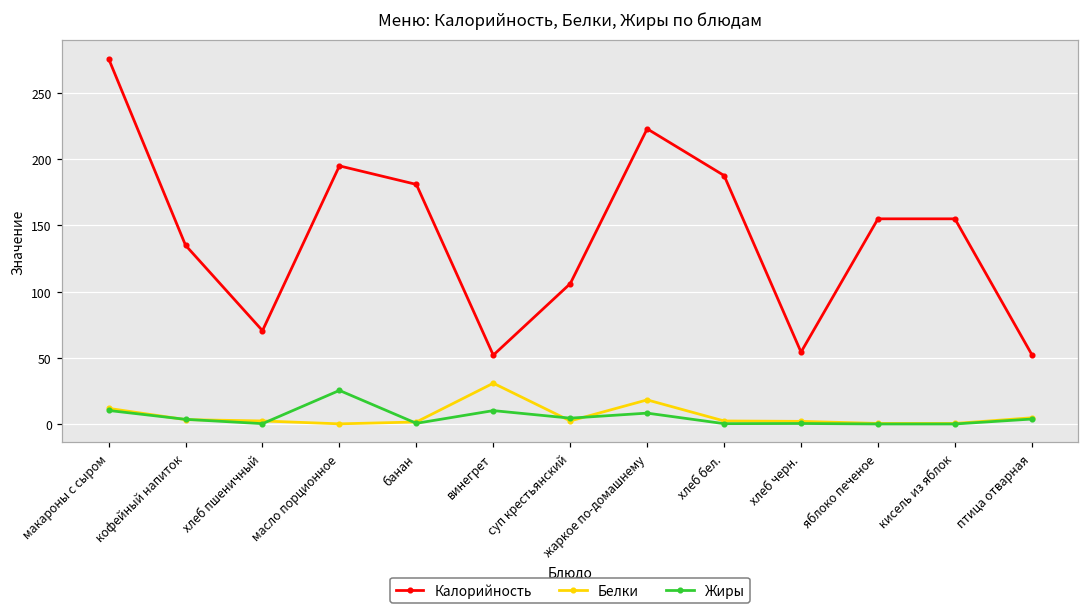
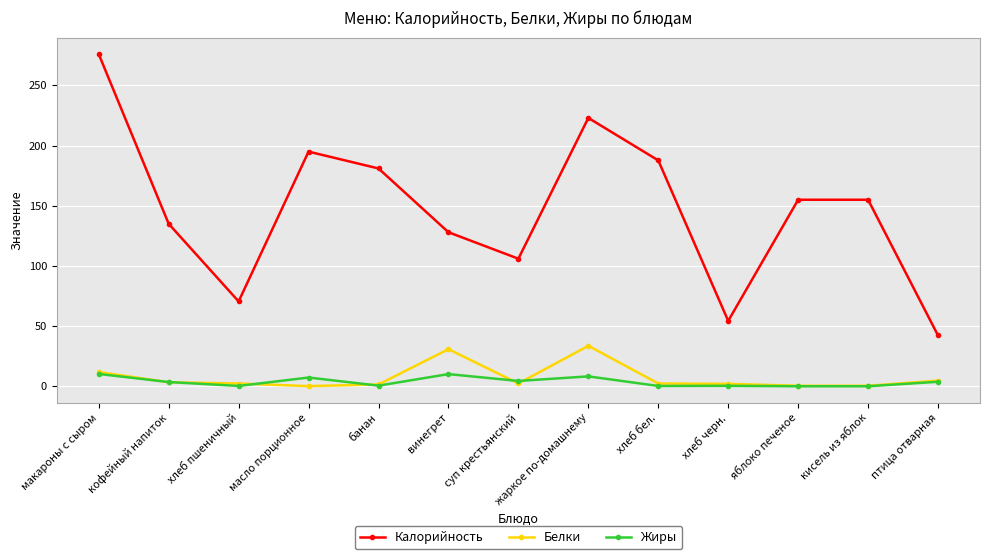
Жиры, масло порционное: 25 -> 7
Калорийность, винегрет: 52 -> 128
Белки, жаркое по-домашнему: 18 -> 34
Калорийность, птица отварная: 52 -> 42
